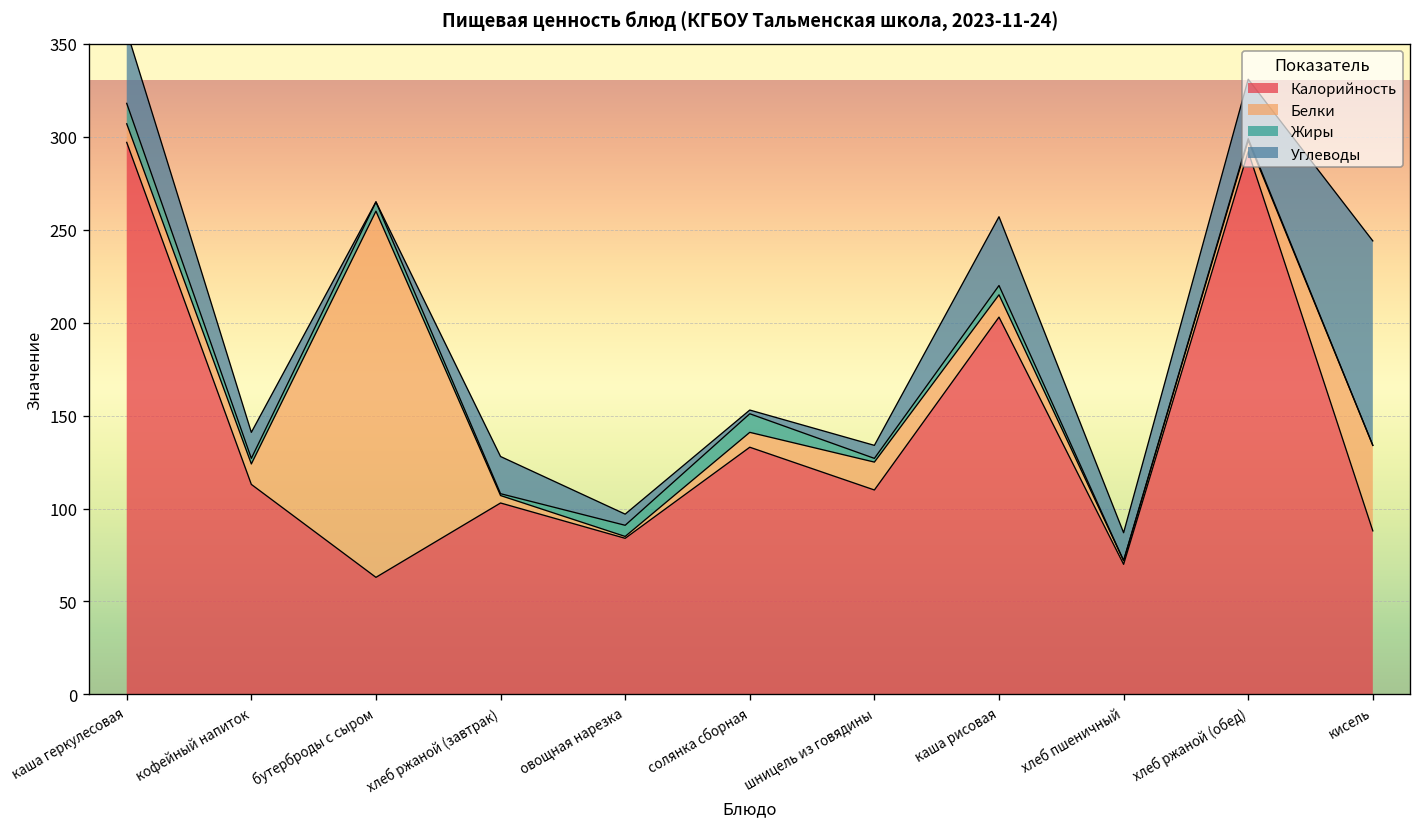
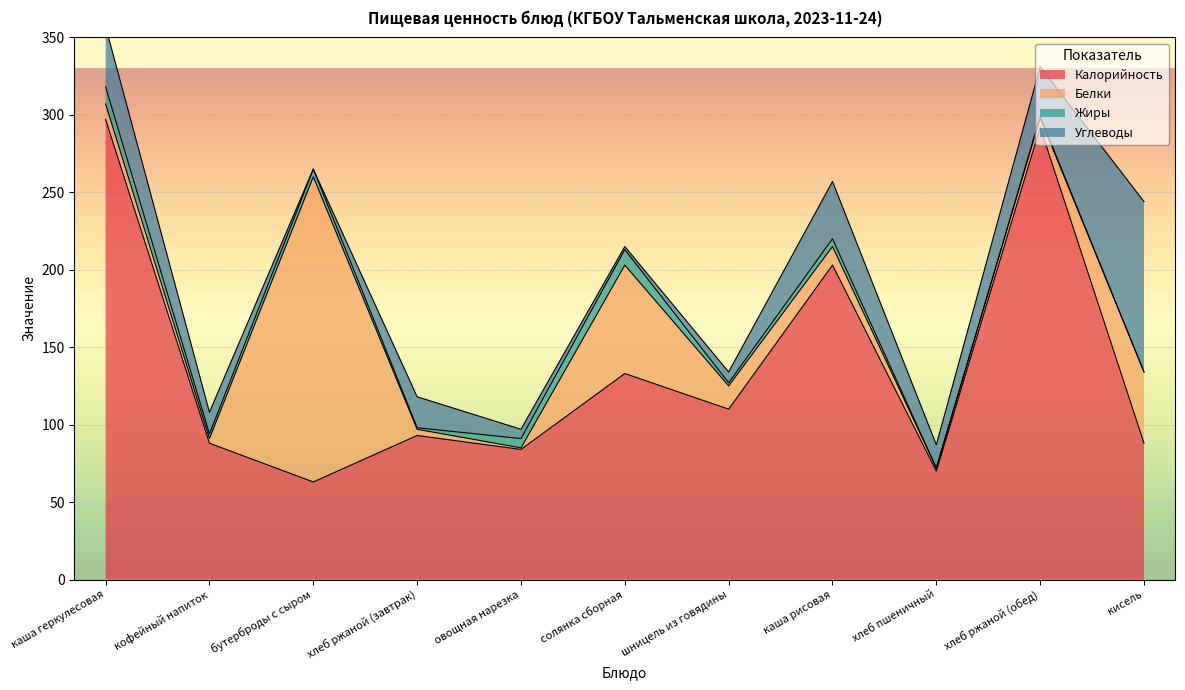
Калорийность, кофейный напиток: 113 -> 88
Белки, кофейный напиток: 11 -> 3
Калорийность, хлеб ржаной (завтрак): 103 -> 93
Белки, солянка сборная: 8 -> 70
